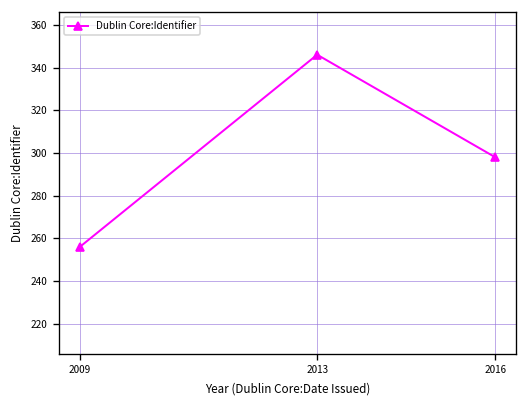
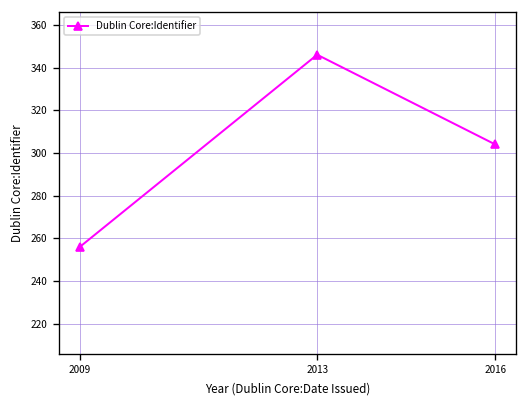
2016: 298 -> 304
